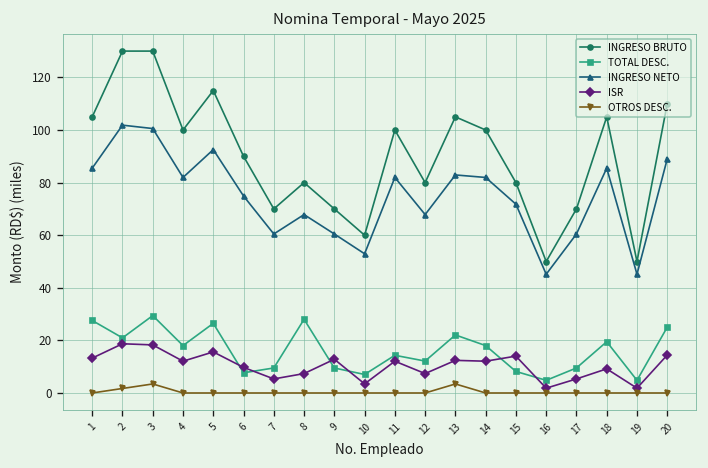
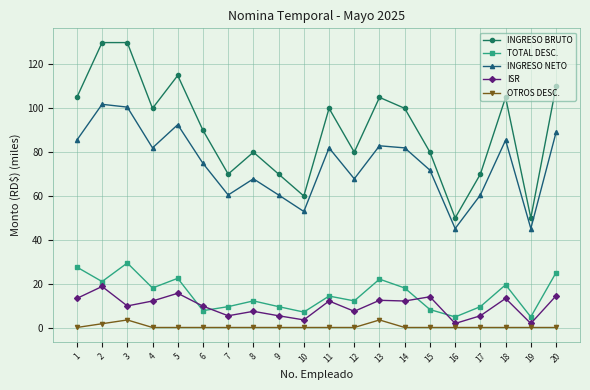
ISR, 3: 18 -> 10
TOTAL DESC., 5: 26 -> 22
TOTAL DESC., 8: 28 -> 12
ISR, 9: 13 -> 5
ISR, 18: 9 -> 13
